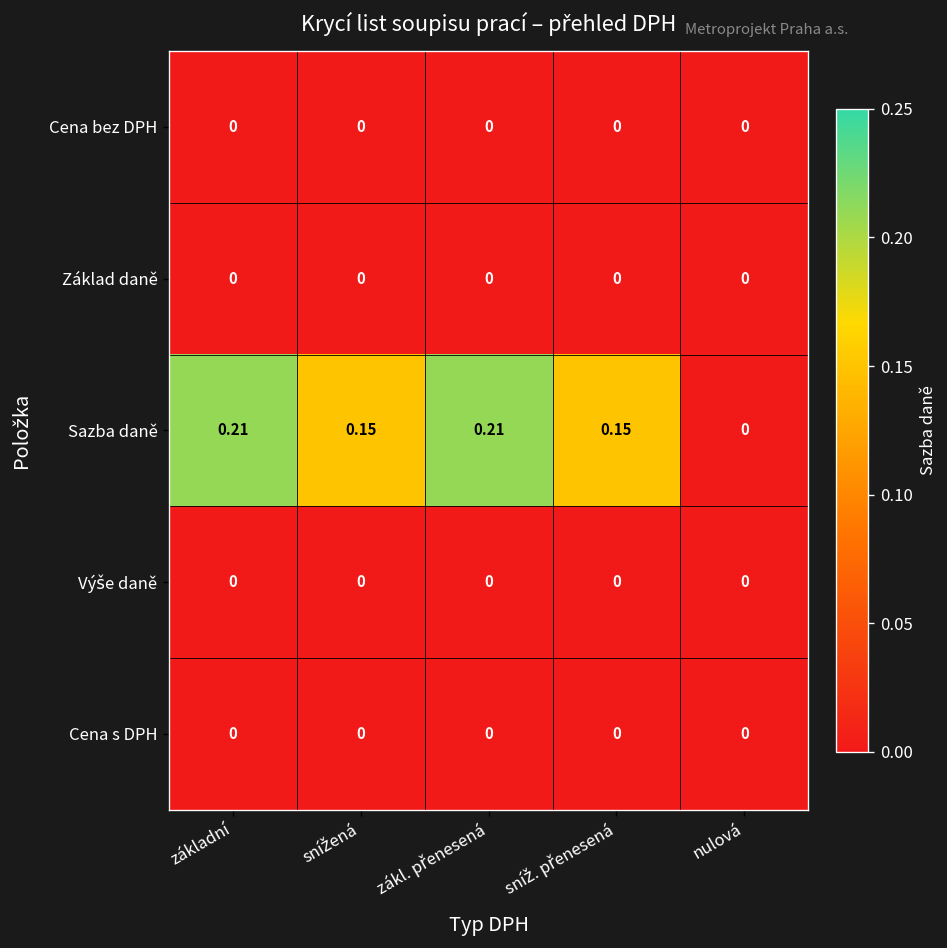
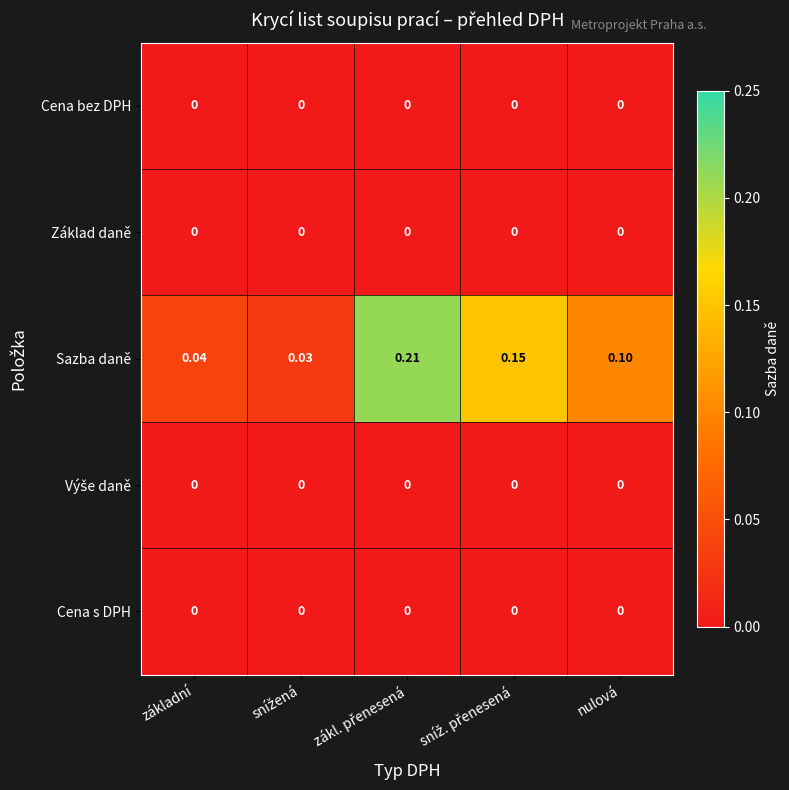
Sazba daně, základní: 0.21 -> 0.04
Sazba daně, snížená: 0.15 -> 0.03
Sazba daně, nulová: 0 -> 0.10
